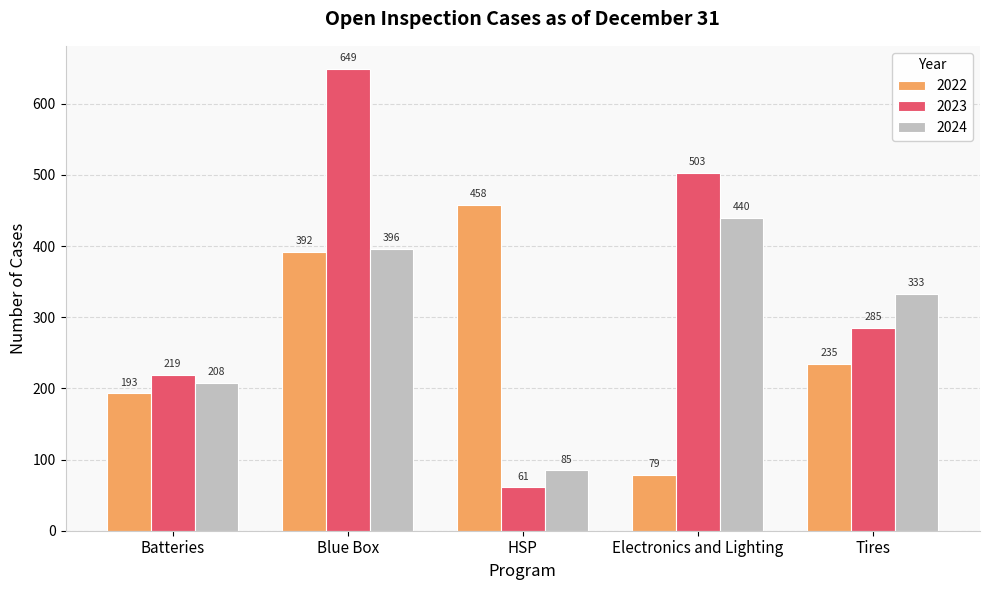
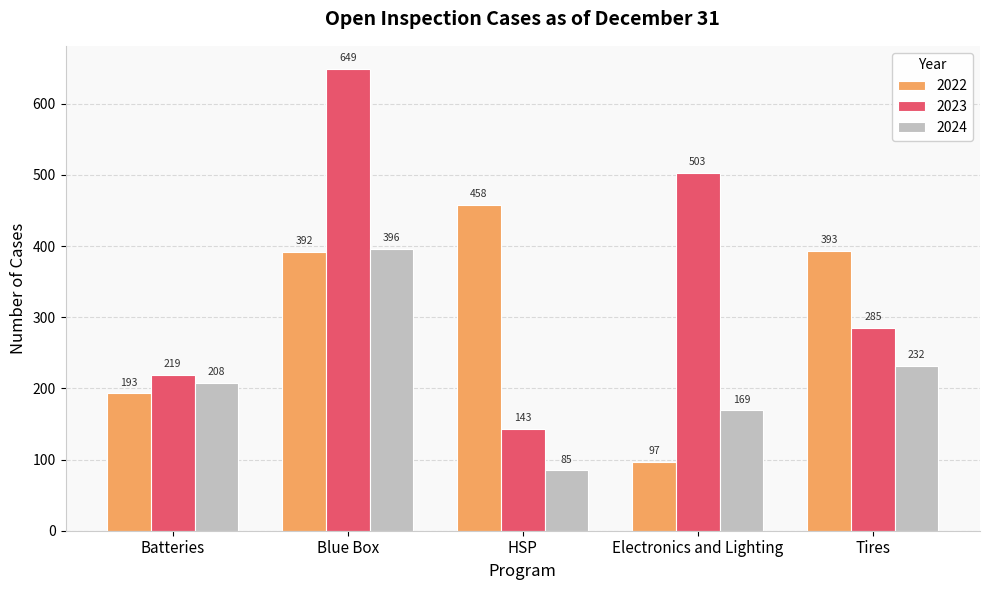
2023, HSP: 61 -> 143
2022, Electronics and Lighting: 79 -> 97
2024, Electronics and Lighting: 440 -> 169
2022, Tires: 235 -> 393
2024, Tires: 333 -> 232
